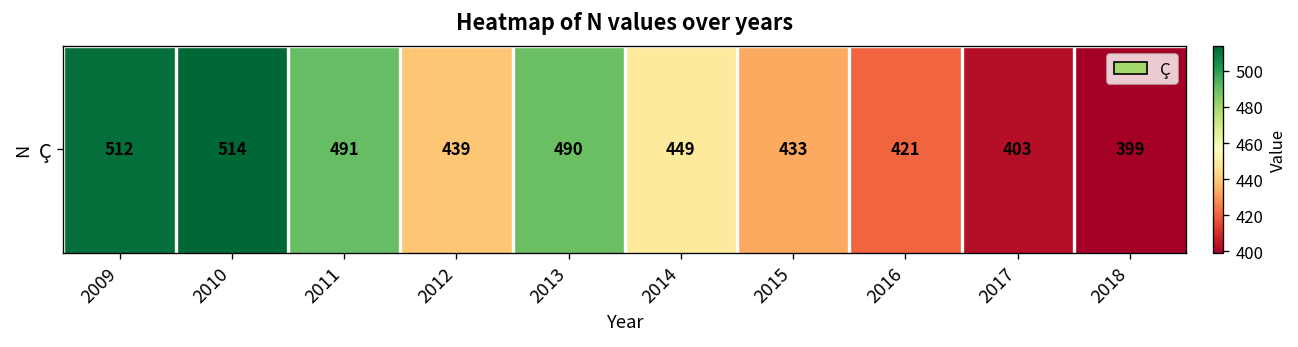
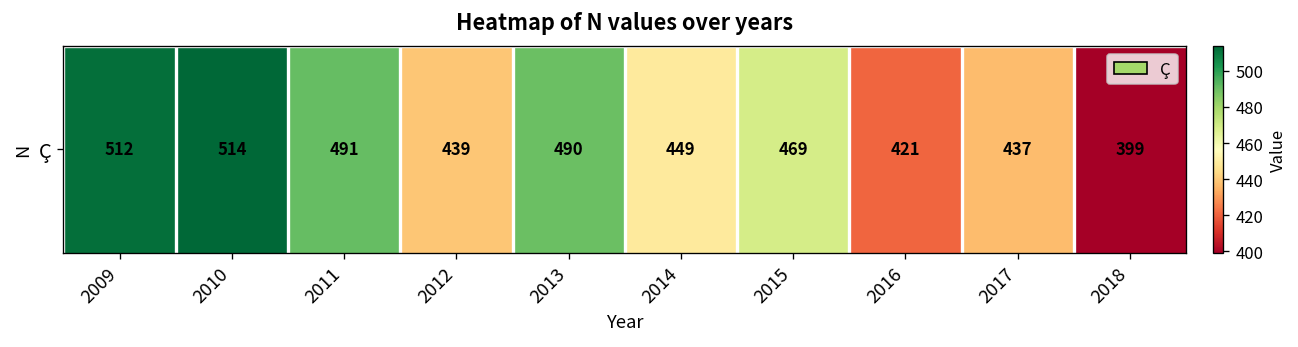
Ç, 2015: 433 -> 469
Ç, 2017: 403 -> 437
